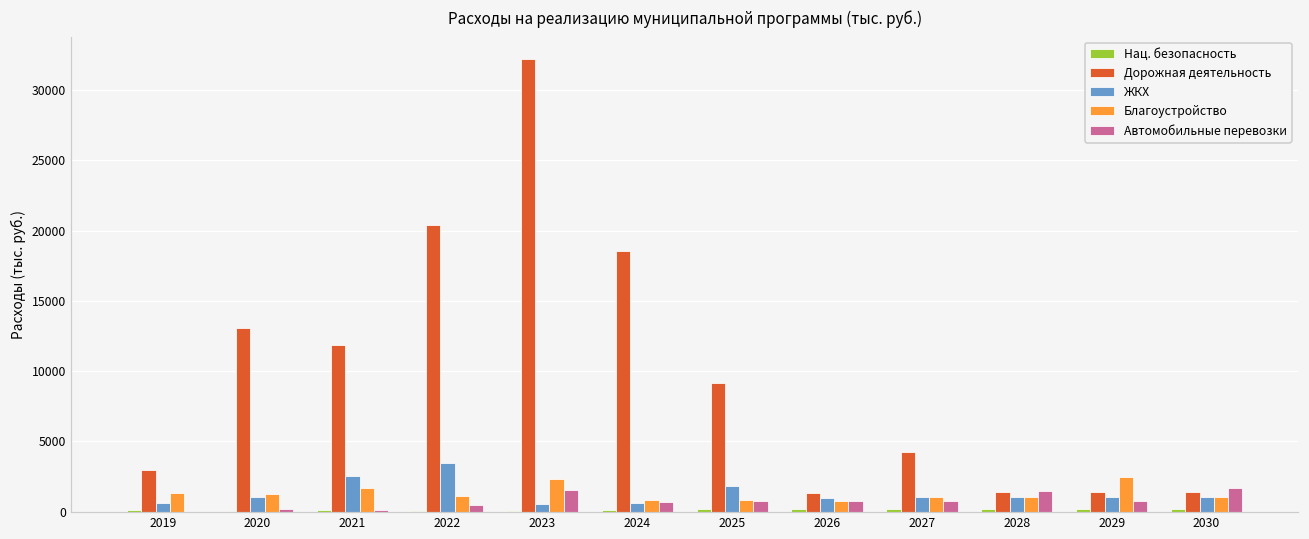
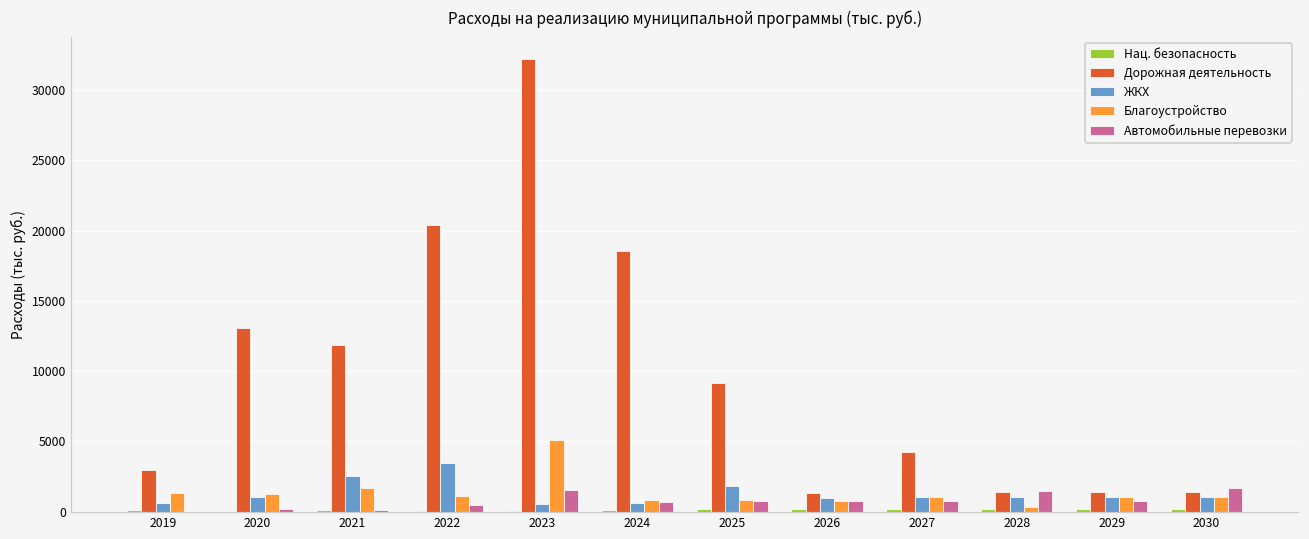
Благоустройство, 2023: 2300 -> 5100
Благоустройство, 2028: 1100 -> 400
Благоустройство, 2029: 2400 -> 1100
